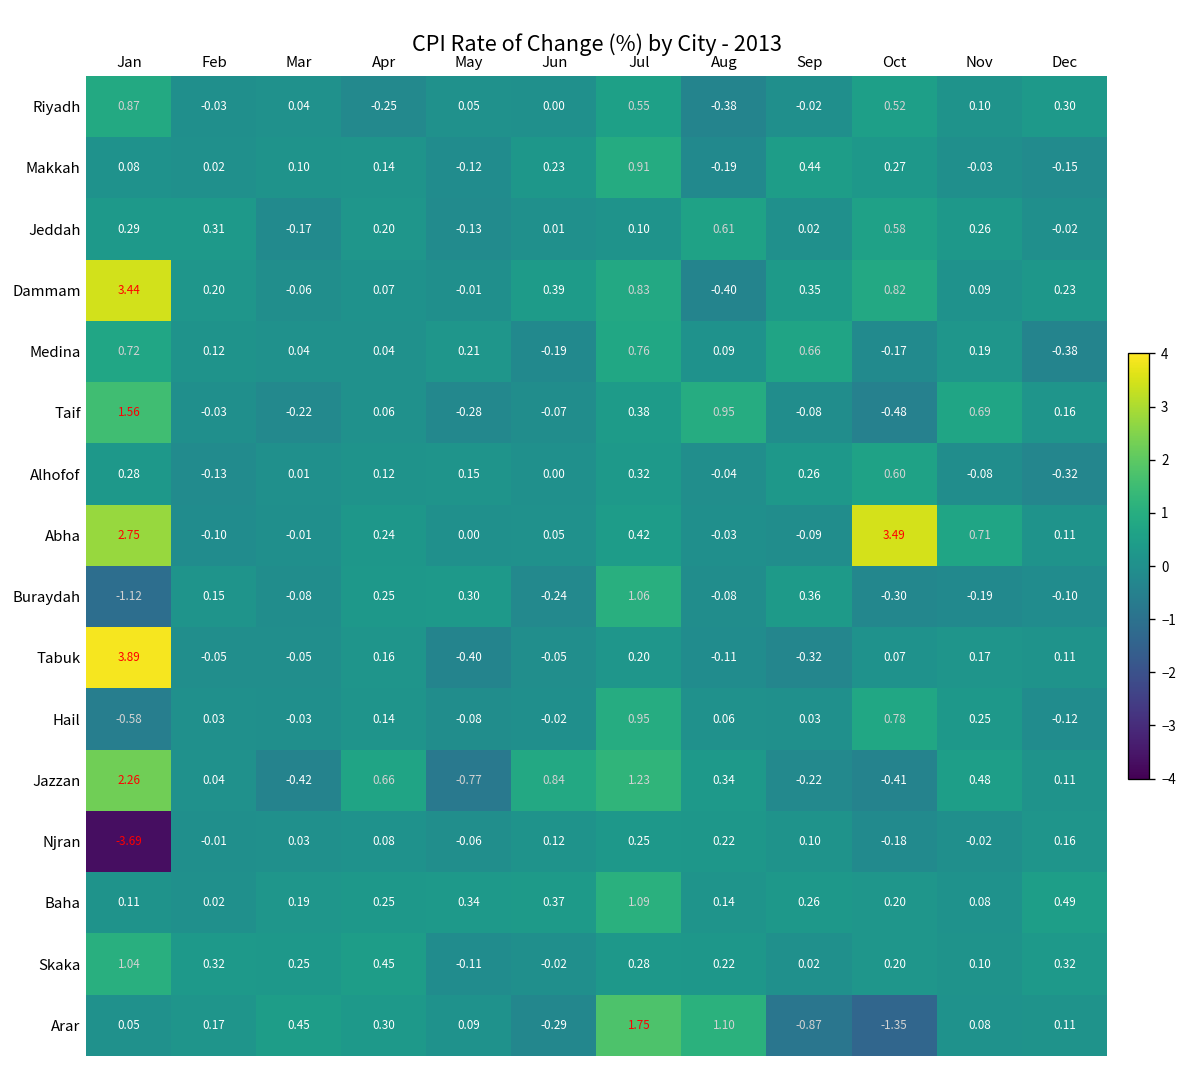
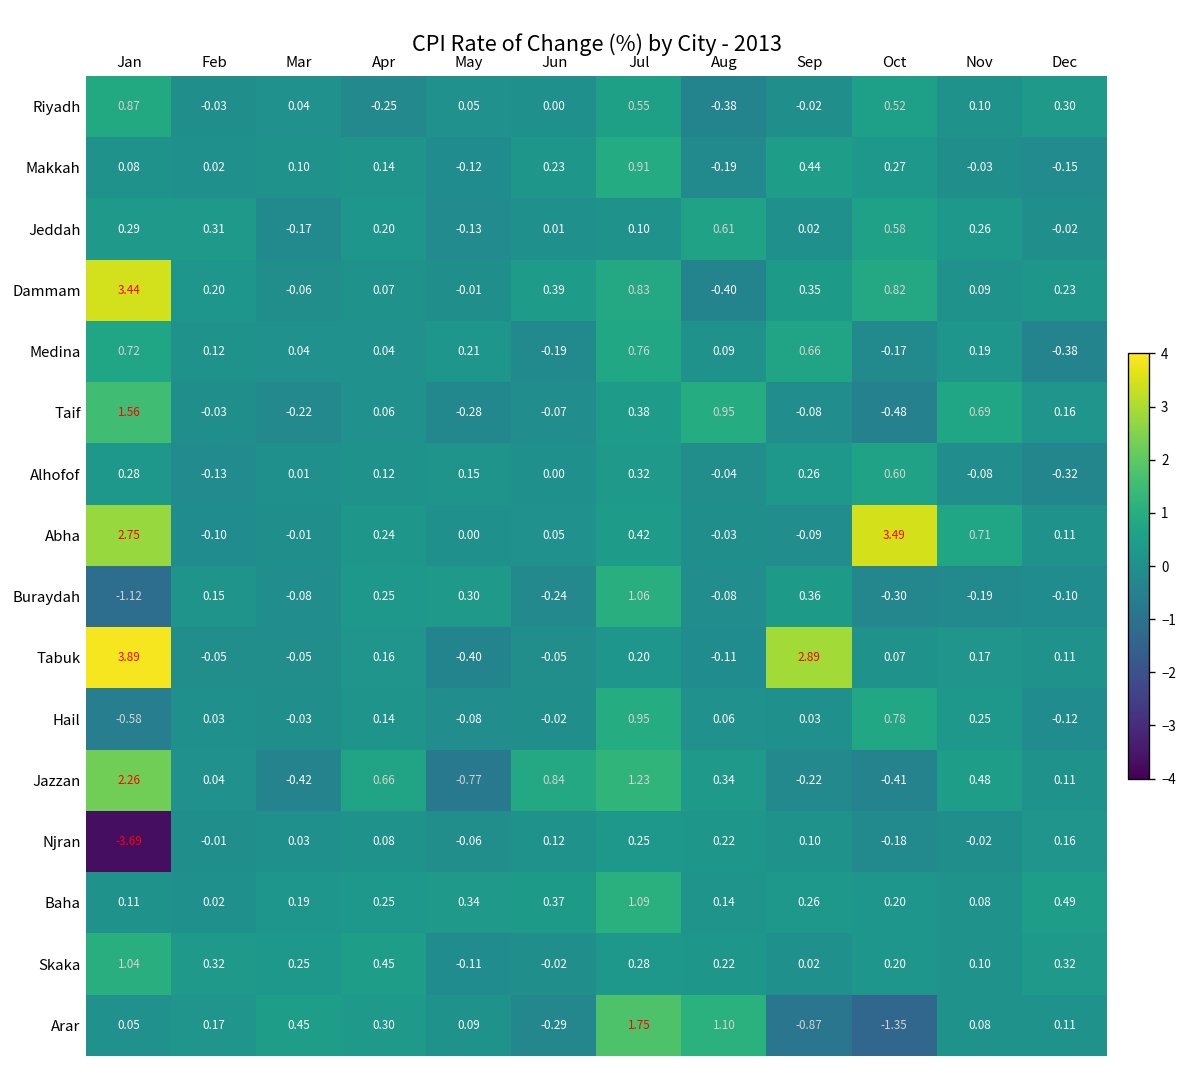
Tabuk, Sep: -0.32 -> 2.89
